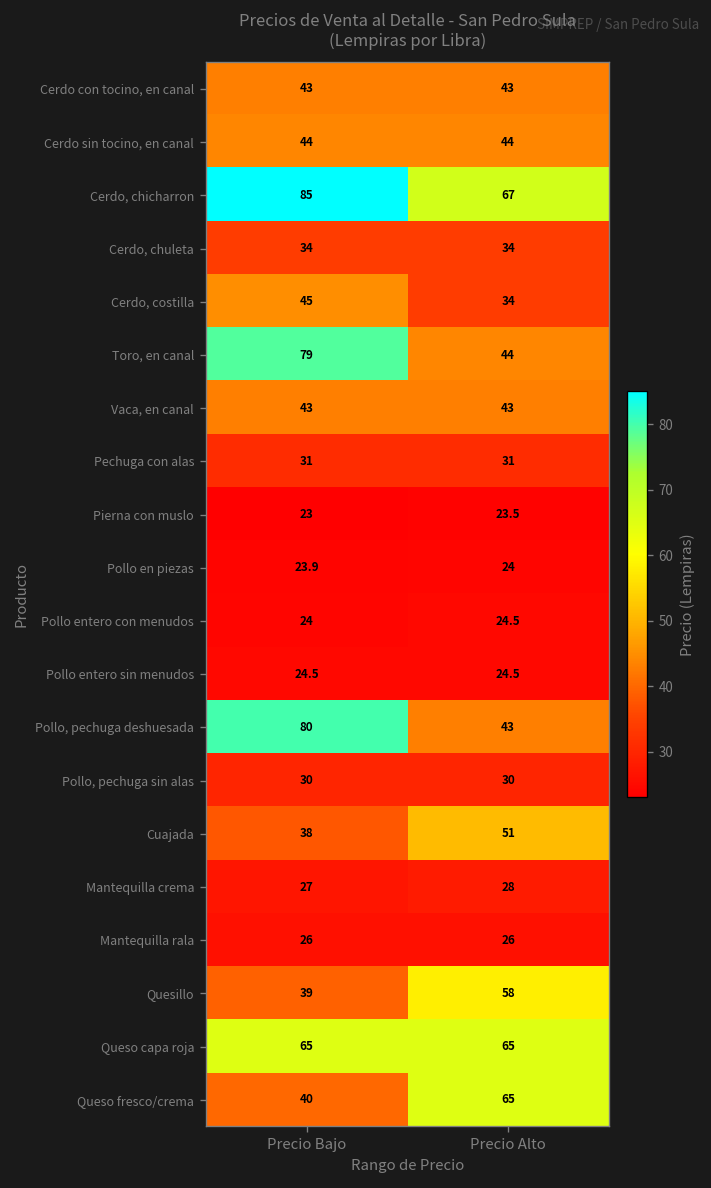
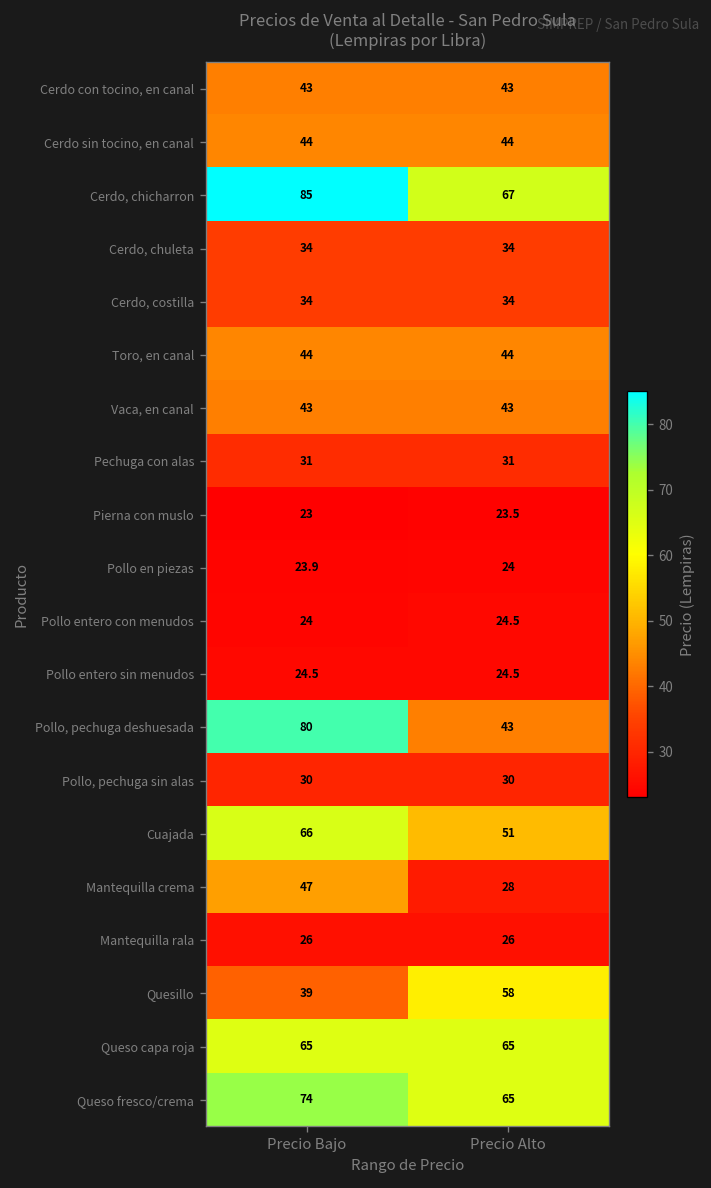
Cerdo, costilla, Precio Bajo: 45 -> 34
Toro, en canal, Precio Bajo: 79 -> 44
Cuajada, Precio Bajo: 38 -> 66
Mantequilla crema, Precio Bajo: 27 -> 47
Queso fresco/crema, Precio Bajo: 40 -> 74
